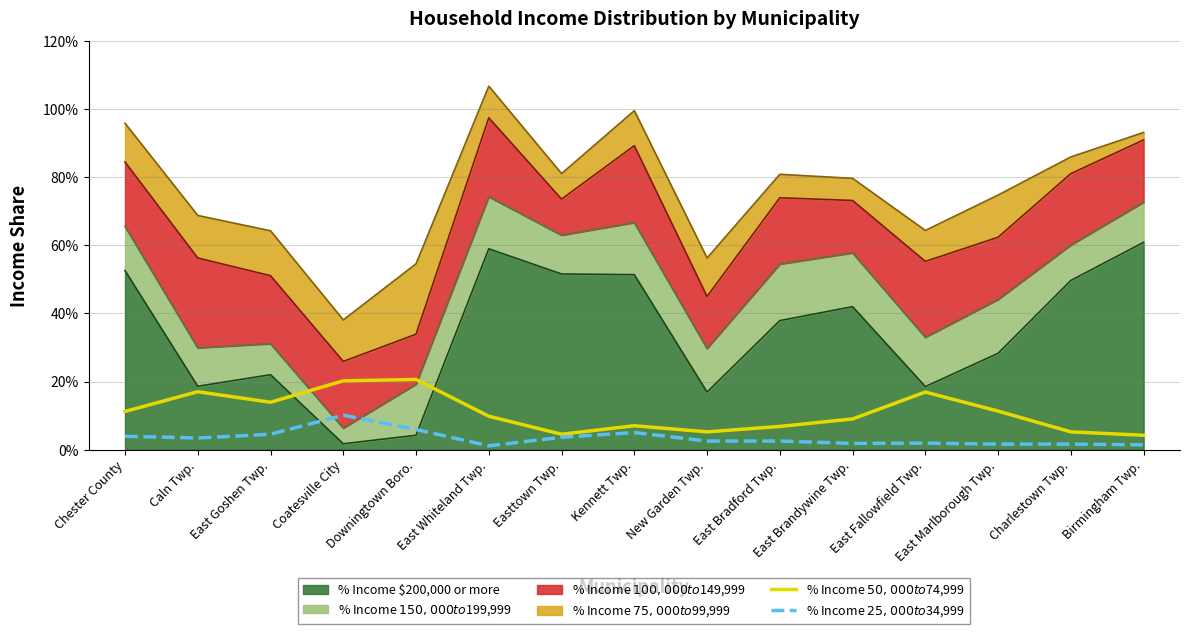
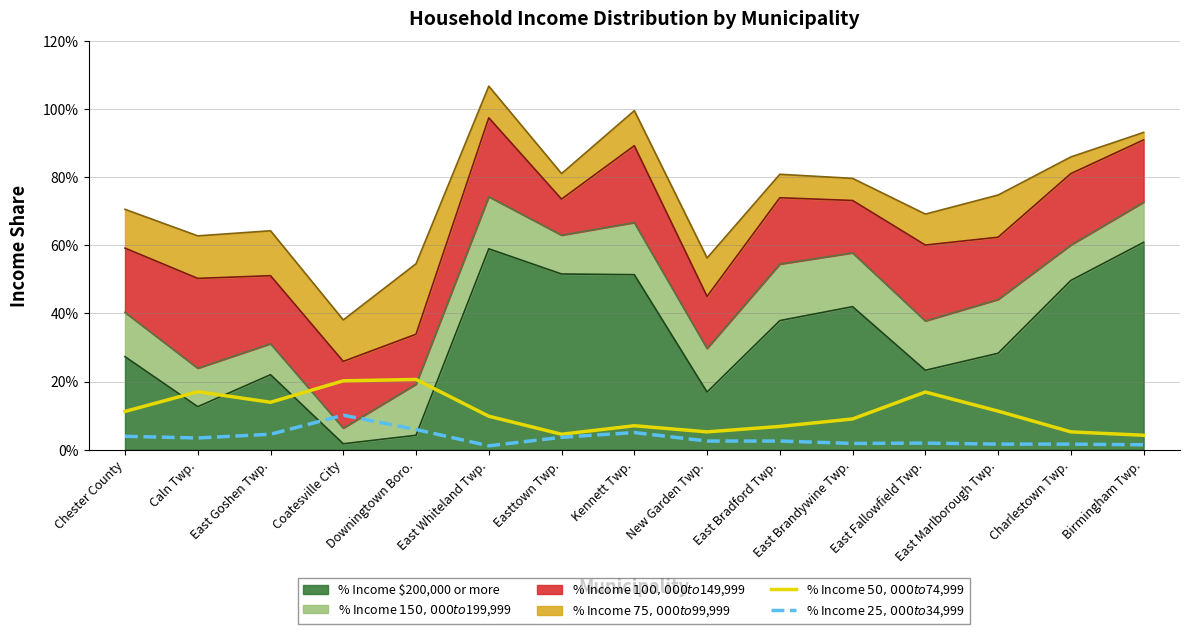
% Income $200,000 or more, Chester County: 53% -> 27%
% Income $200,000 or more, Caln Twp.: 19% -> 13%
% Income $200,000 or more, East Fallowfield Twp.: 19% -> 23%
